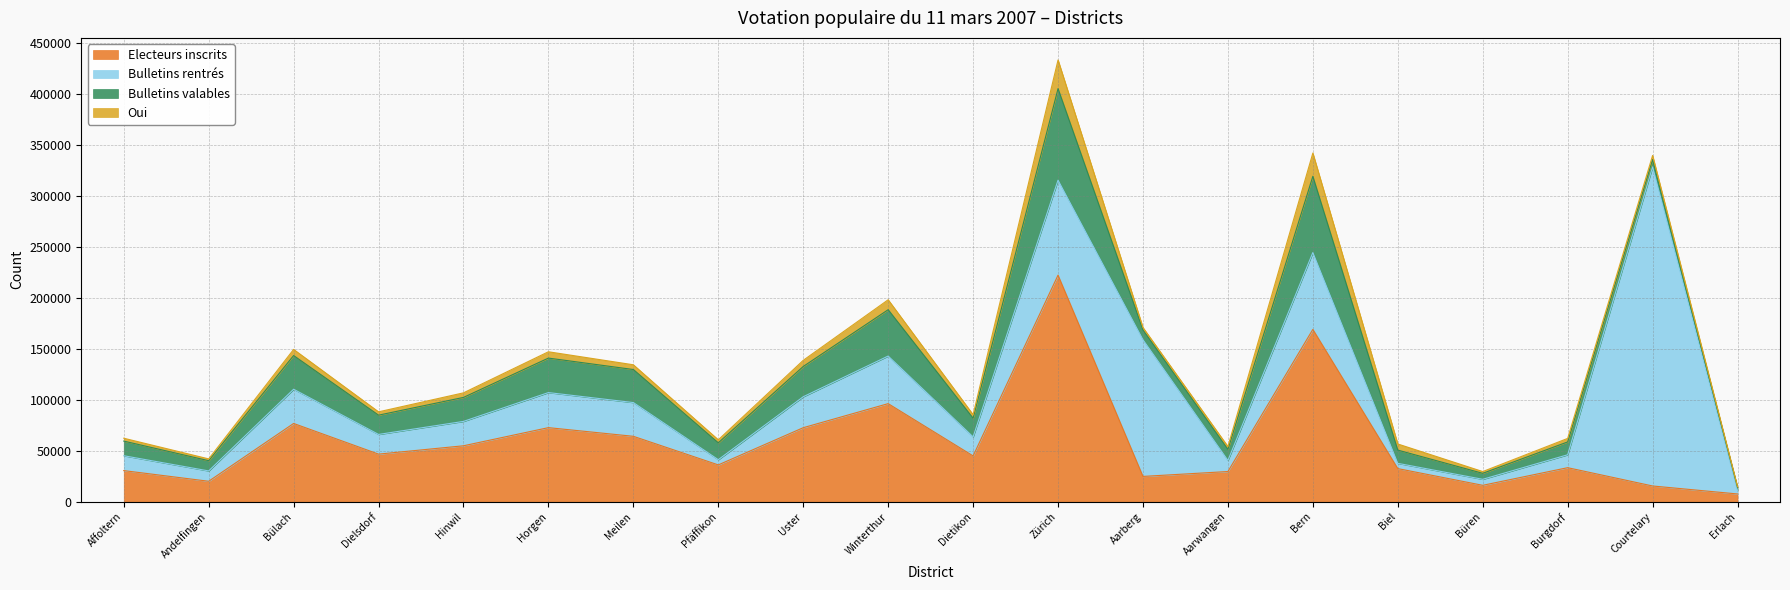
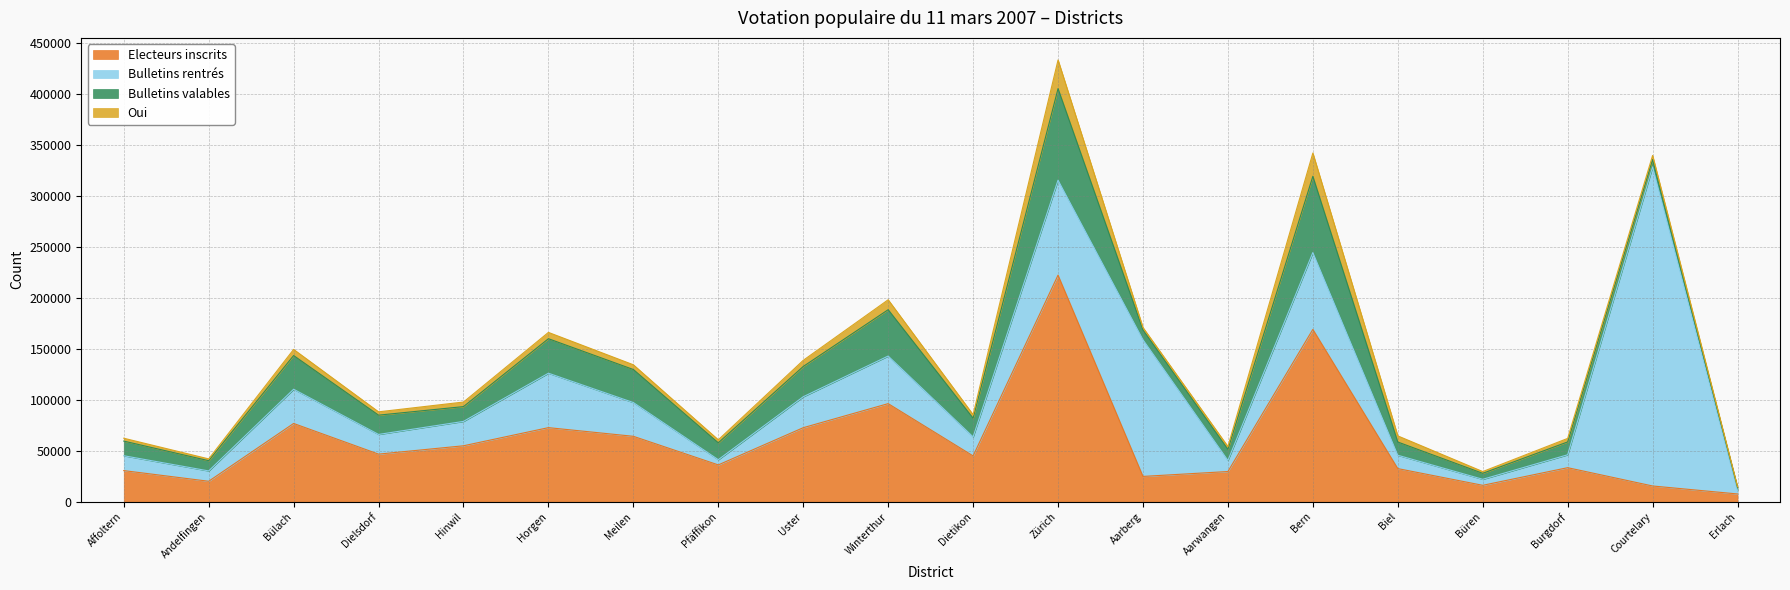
Bulletins valables, Hinwil: 24000 -> 15000
Bulletins rentrés, Horgen: 34000 -> 53000
Bulletins rentrés, Biel: 5000 -> 13000
